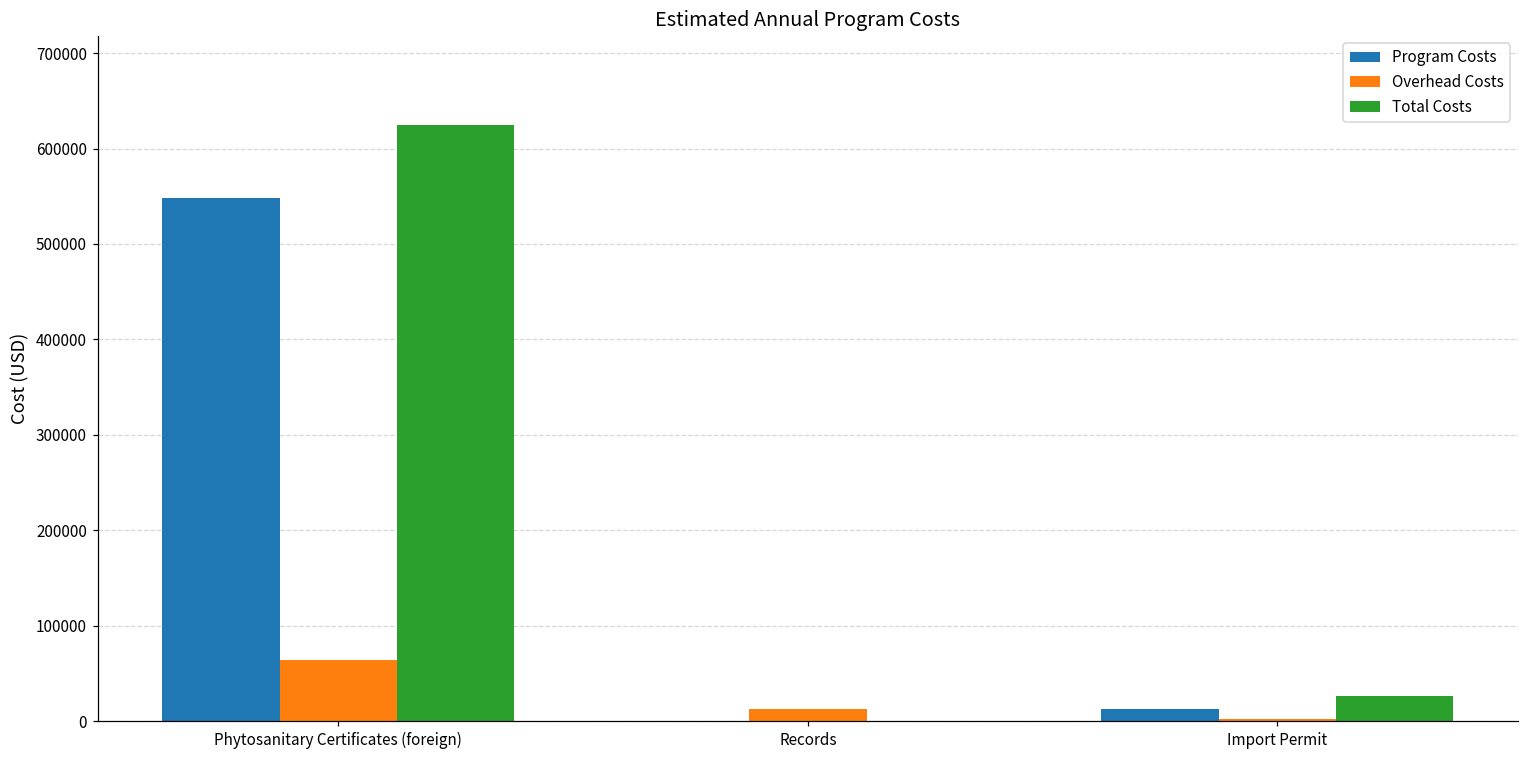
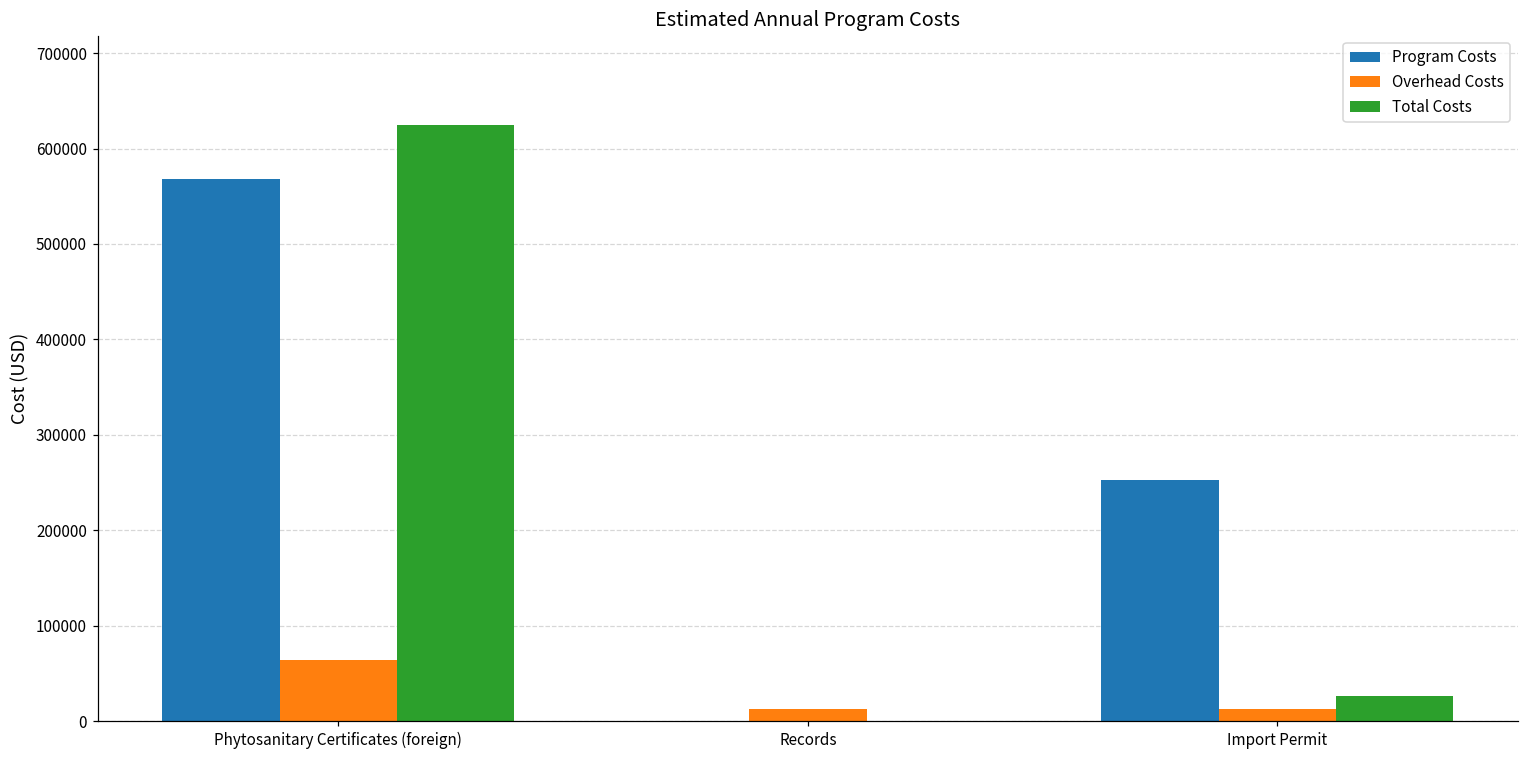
Program Costs, Phytosanitary Certificates (foreign): 550000 -> 570000
Program Costs, Import Permit: 10000 -> 250000
Overhead Costs, Import Permit: 0 -> 10000
